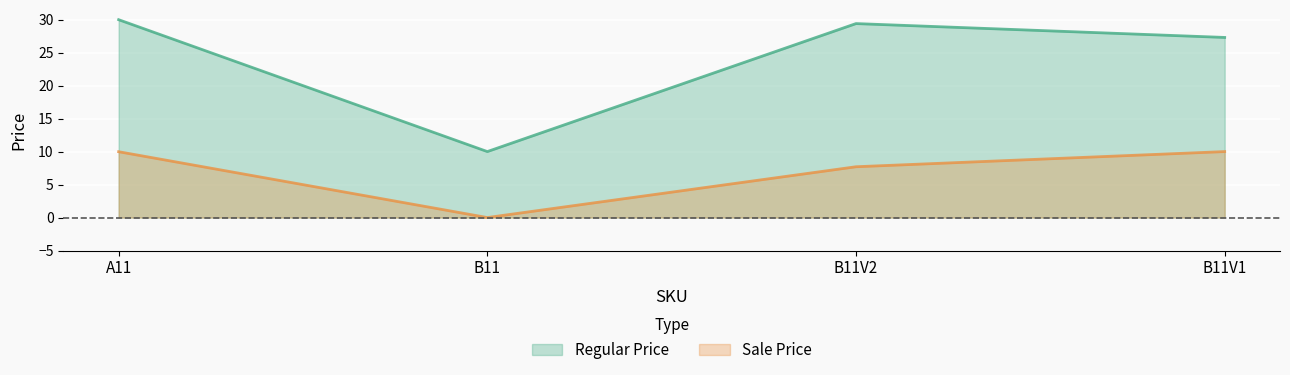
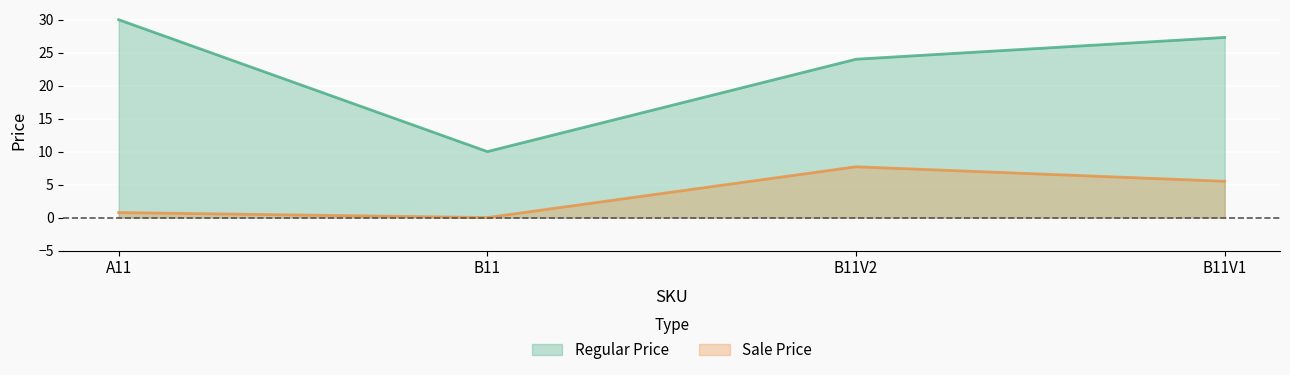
Sale Price, A11: 10 -> 1
Regular Price, B11V2: 29 -> 24
Sale Price, B11V1: 10 -> 6
